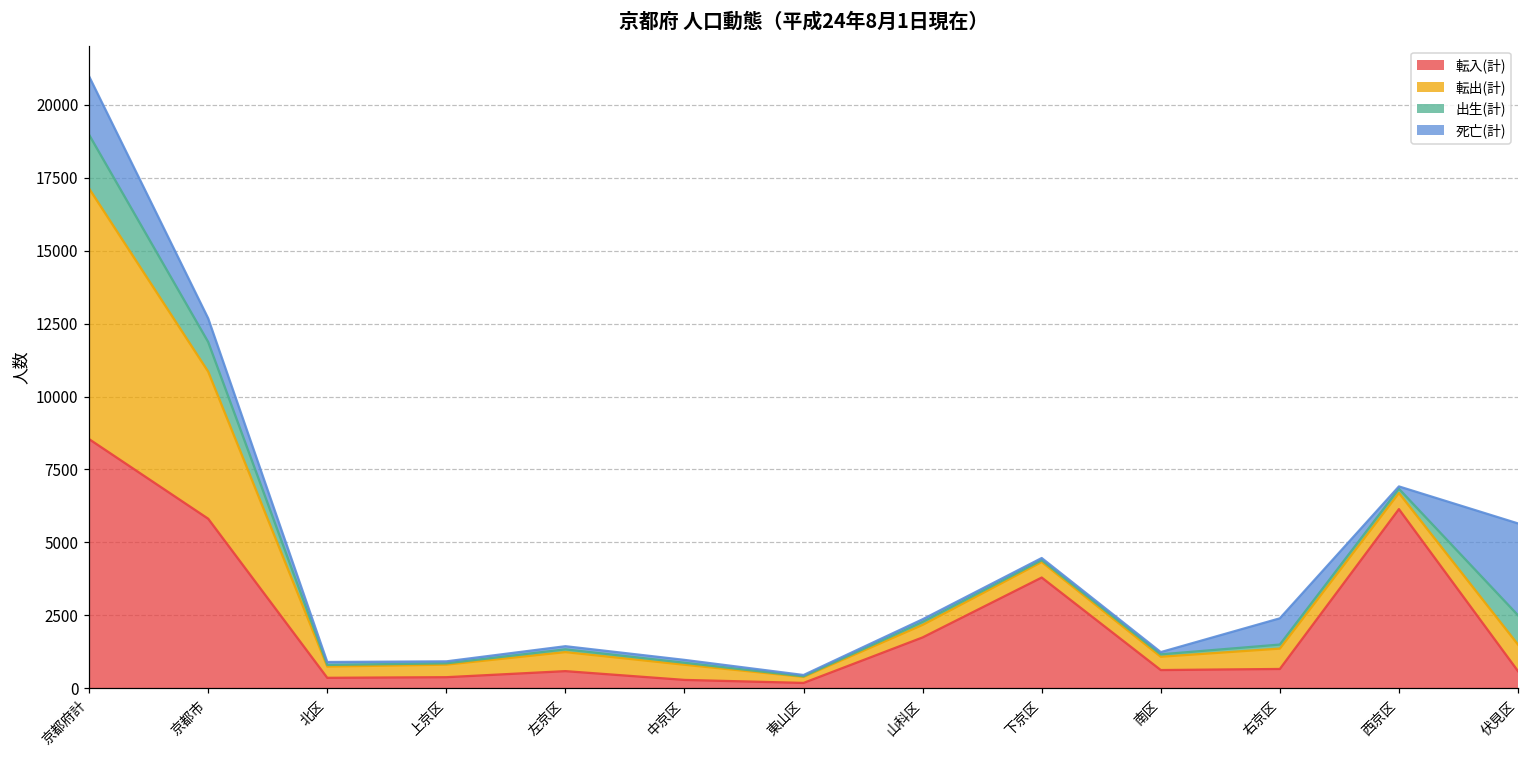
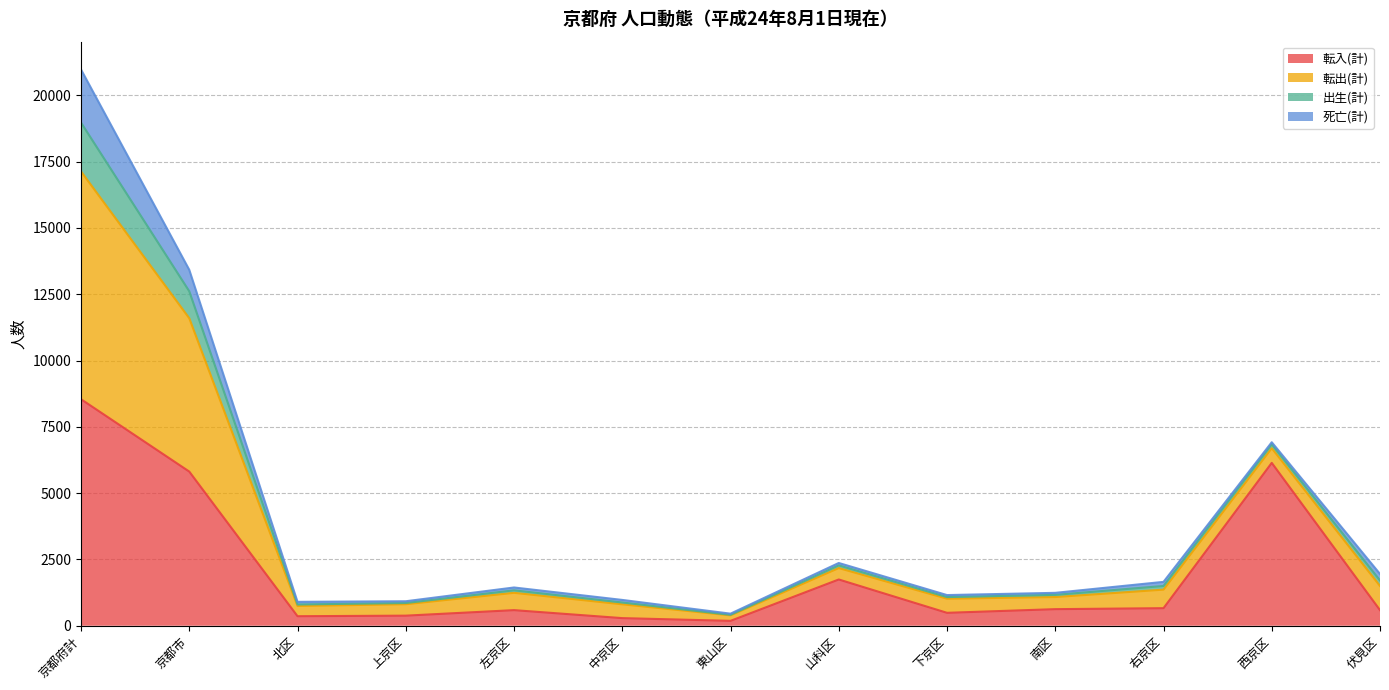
転出(計), 京都市: 5000 -> 5800
転入(計), 下京区: 3800 -> 500
死亡(計), 右京区: 900 -> 200
出生(計), 伏見区: 1000 -> 200
死亡(計), 伏見区: 3100 -> 200
